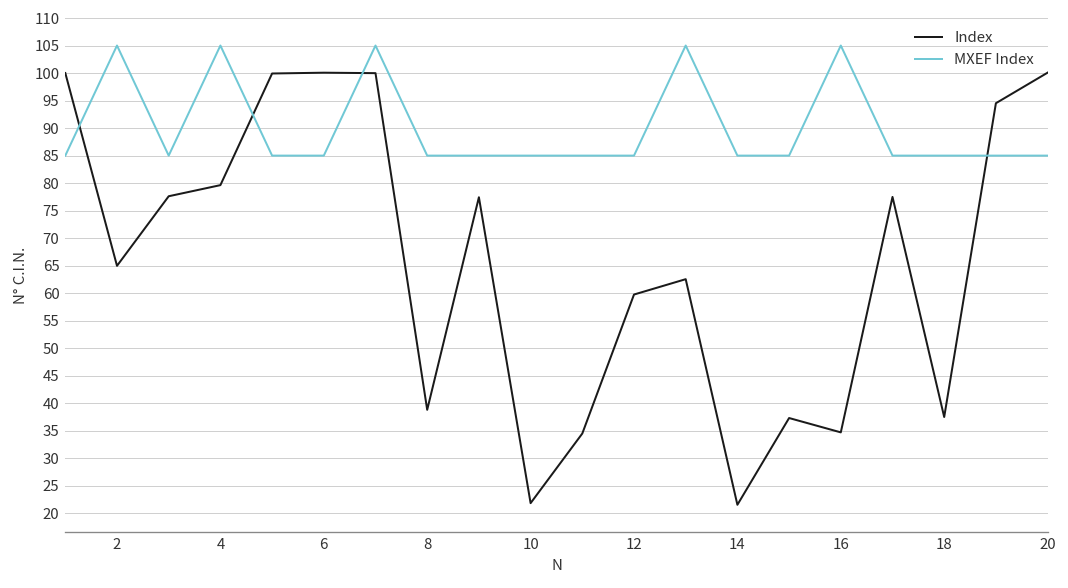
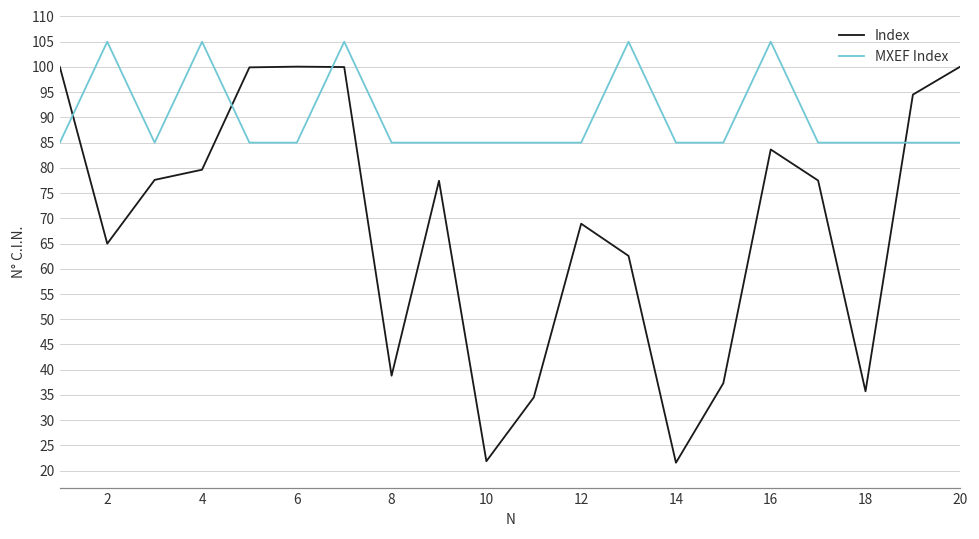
Index, 12: 60 -> 69
Index, 16: 35 -> 84
Index, 18: 38 -> 36
